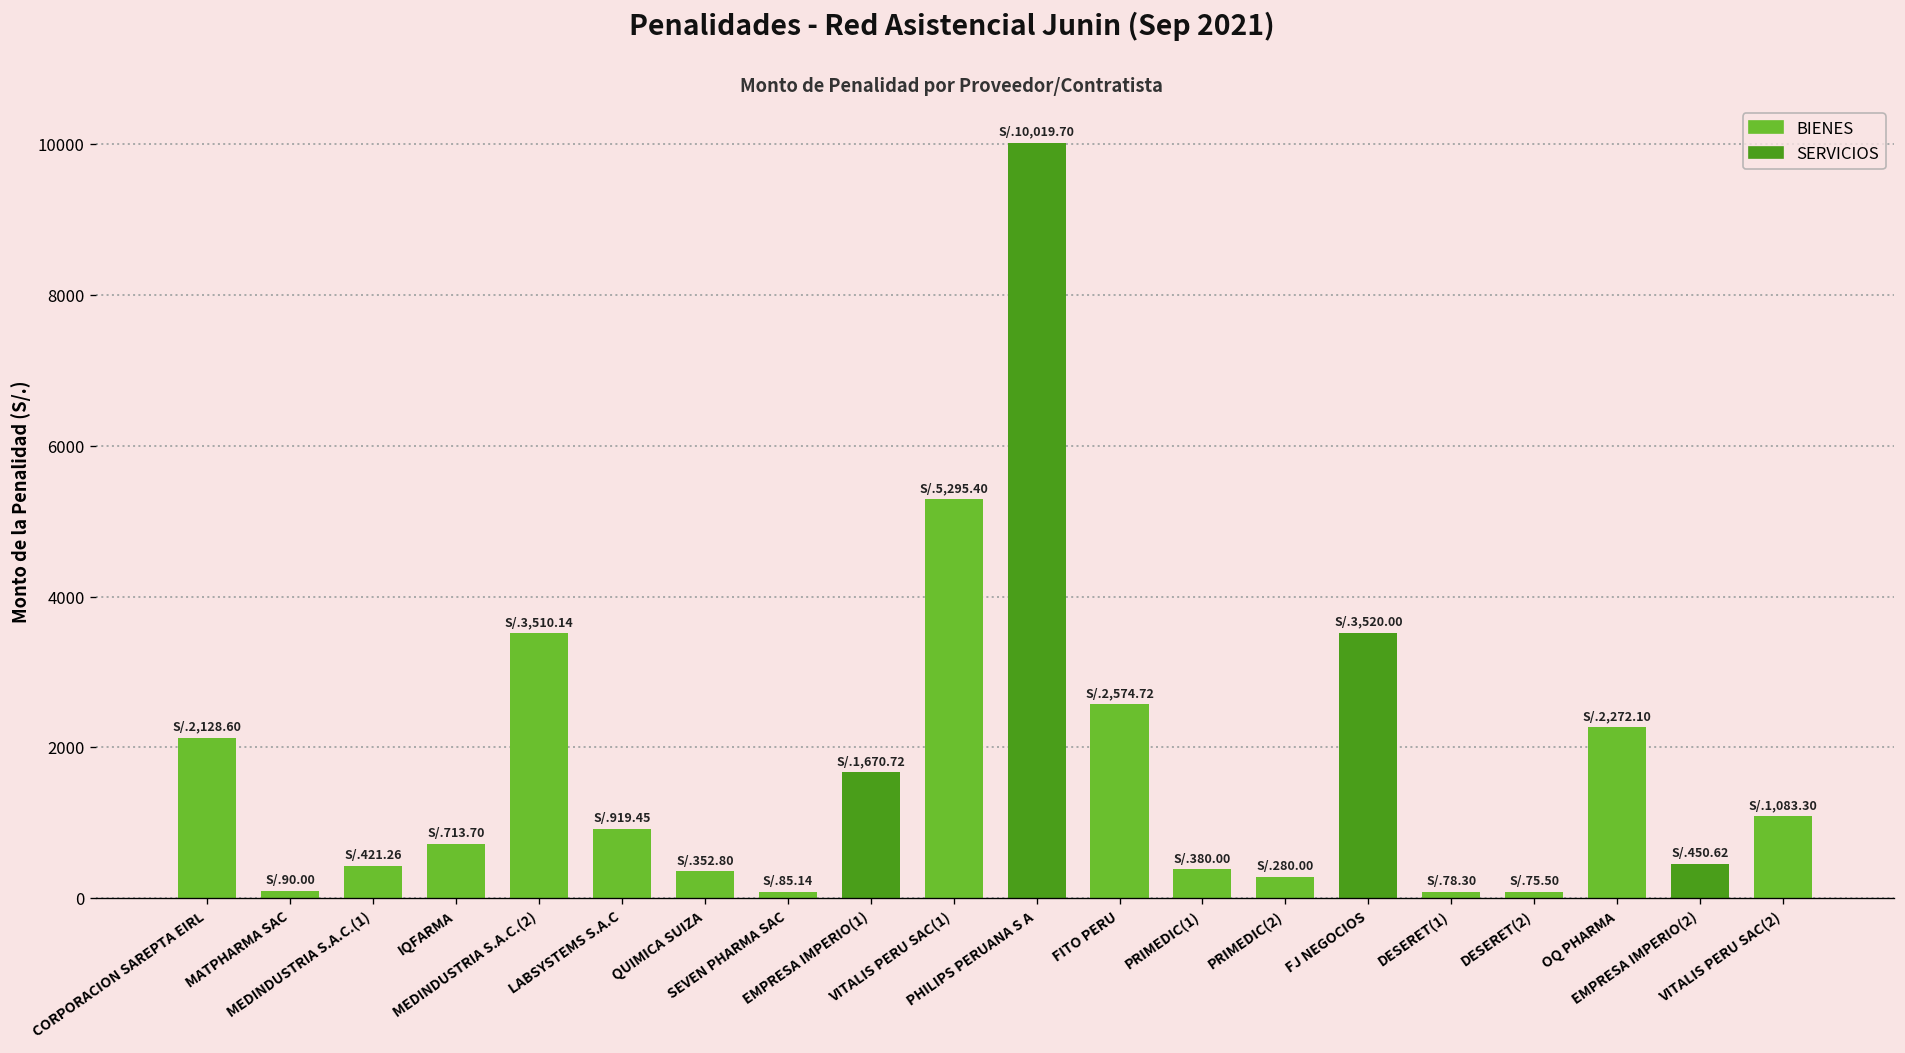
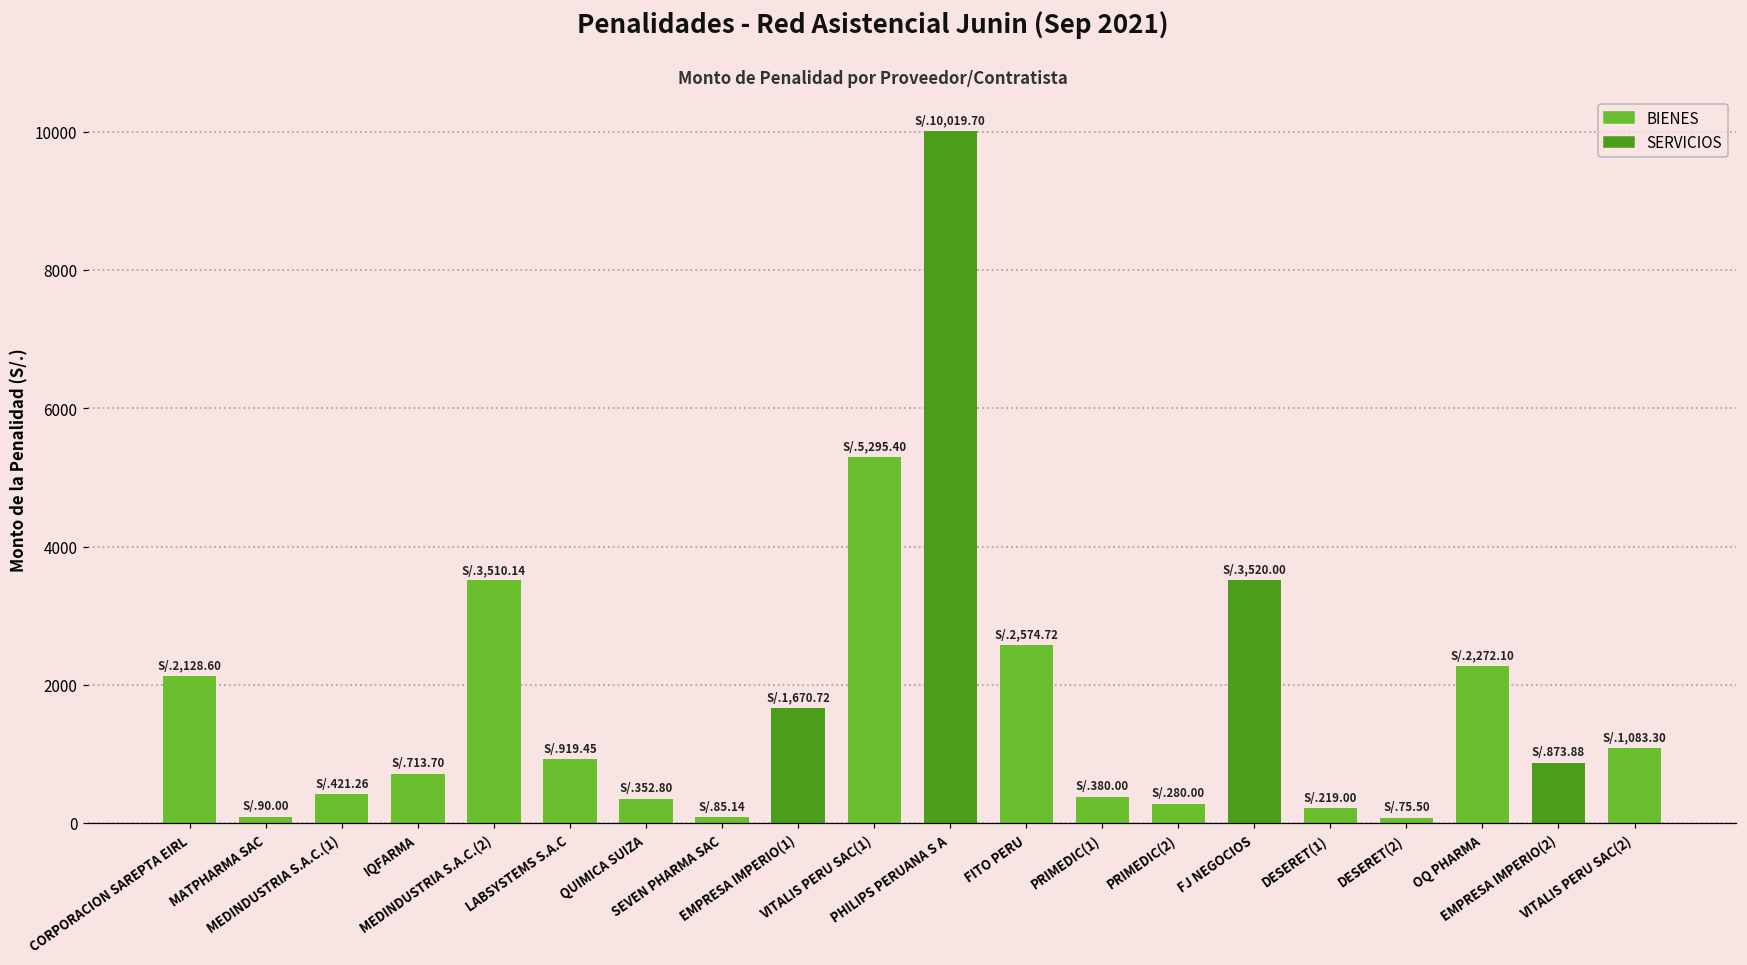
DESERET(1): 78.30 -> 219.00
EMPRESA IMPERIO(2): 450.62 -> 873.88
